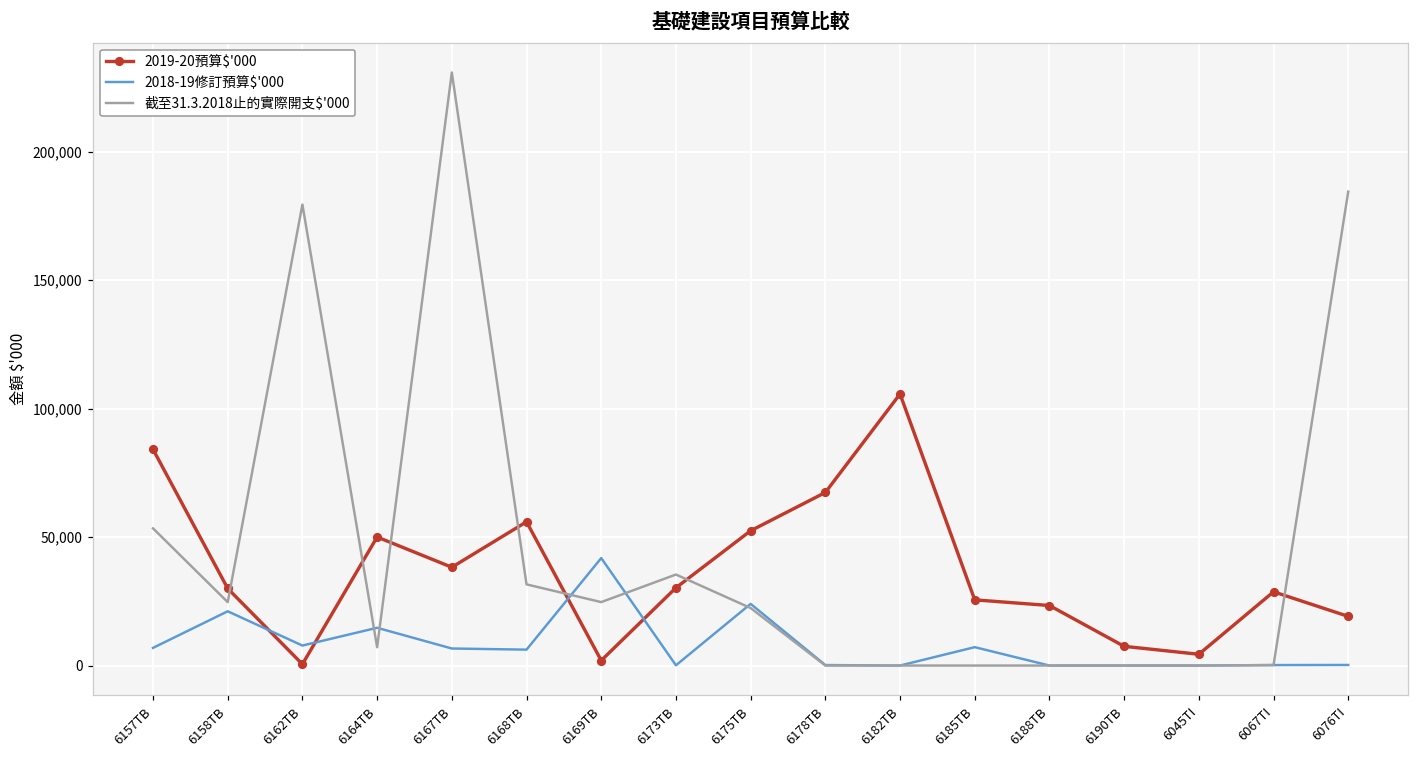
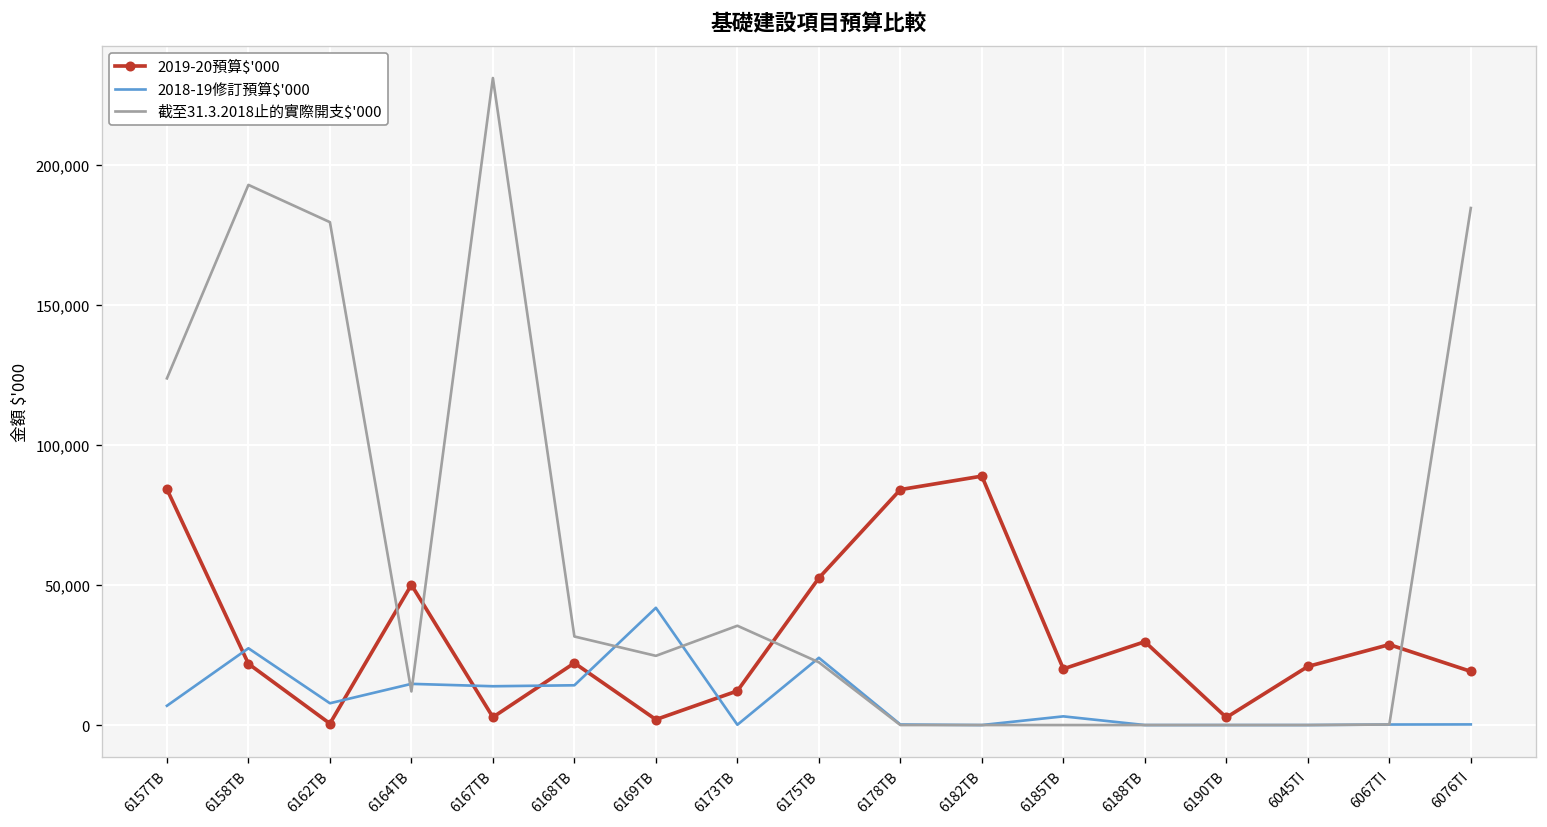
截至31.3.2018止的實際開支$'000, 6157TB: 53,000 -> 124,000
2019-20預算$'000, 6158TB: 30,000 -> 22,000
2018-19修訂預算$'000, 6158TB: 21,000 -> 27,000
截至31.3.2018止的實際開支$'000, 6158TB: 25,000 -> 193,000
截至31.3.2018止的實際開支$'000, 6164TB: 7,000 -> 12,000
2019-20預算$'000, 6167TB: 38,000 -> 3,000
2018-19修訂預算$'000, 6167TB: 7,000 -> 14,000
2019-20預算$'000, 6168TB: 56,000 -> 22,000
2018-19修訂預算$'000, 6168TB: 6,000 -> 14,000
2019-20預算$'000, 6173TB: 30,000 -> 12,000
2019-20預算$'000, 6178TB: 67,000 -> 84,000
2019-20預算$'000, 6182TB: 106,000 -> 89,000
2019-20預算$'000, 6185TB: 26,000 -> 20,000
2018-19修訂預算$'000, 6185TB: 7,000 -> 3,000
2019-20預算$'000, 6188TB: 23,000 -> 30,000
2019-20預算$'000, 6190TB: 7,000 -> 3,000
2019-20預算$'000, 6045TI: 4,000 -> 21,000
